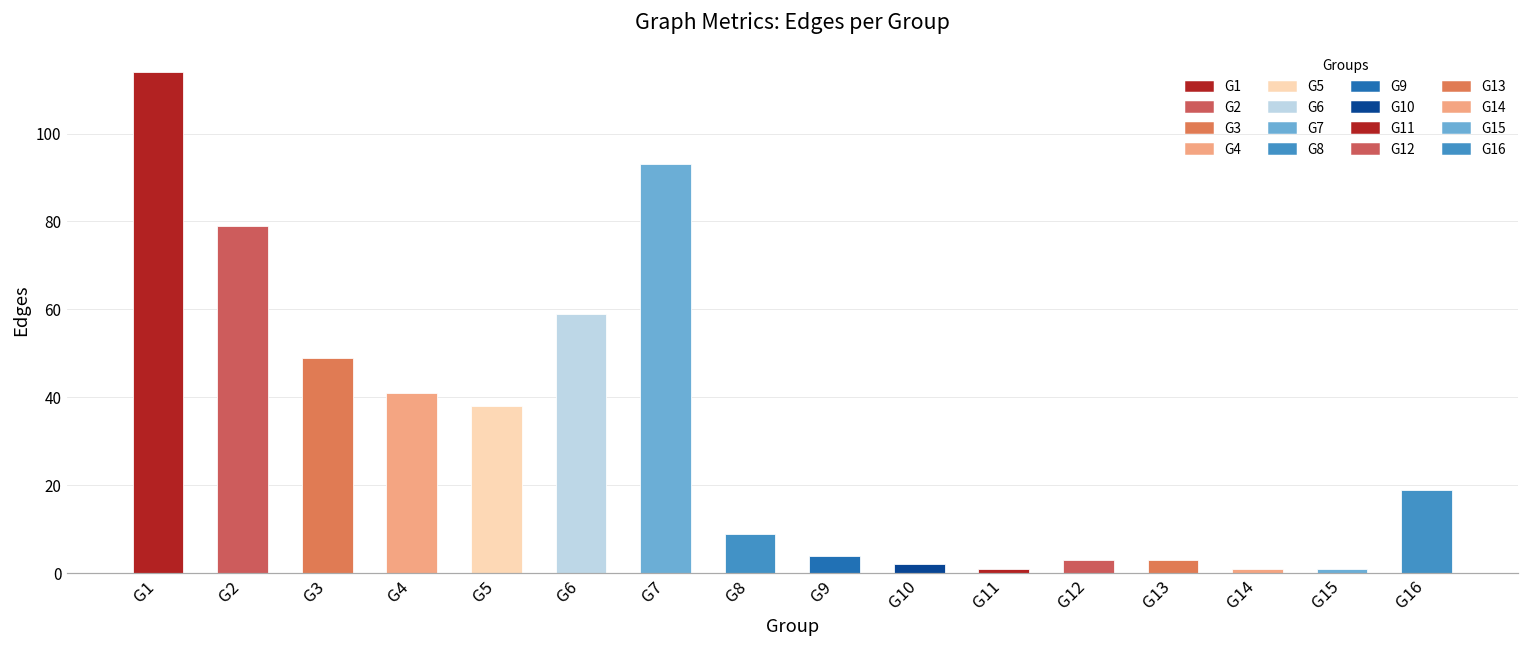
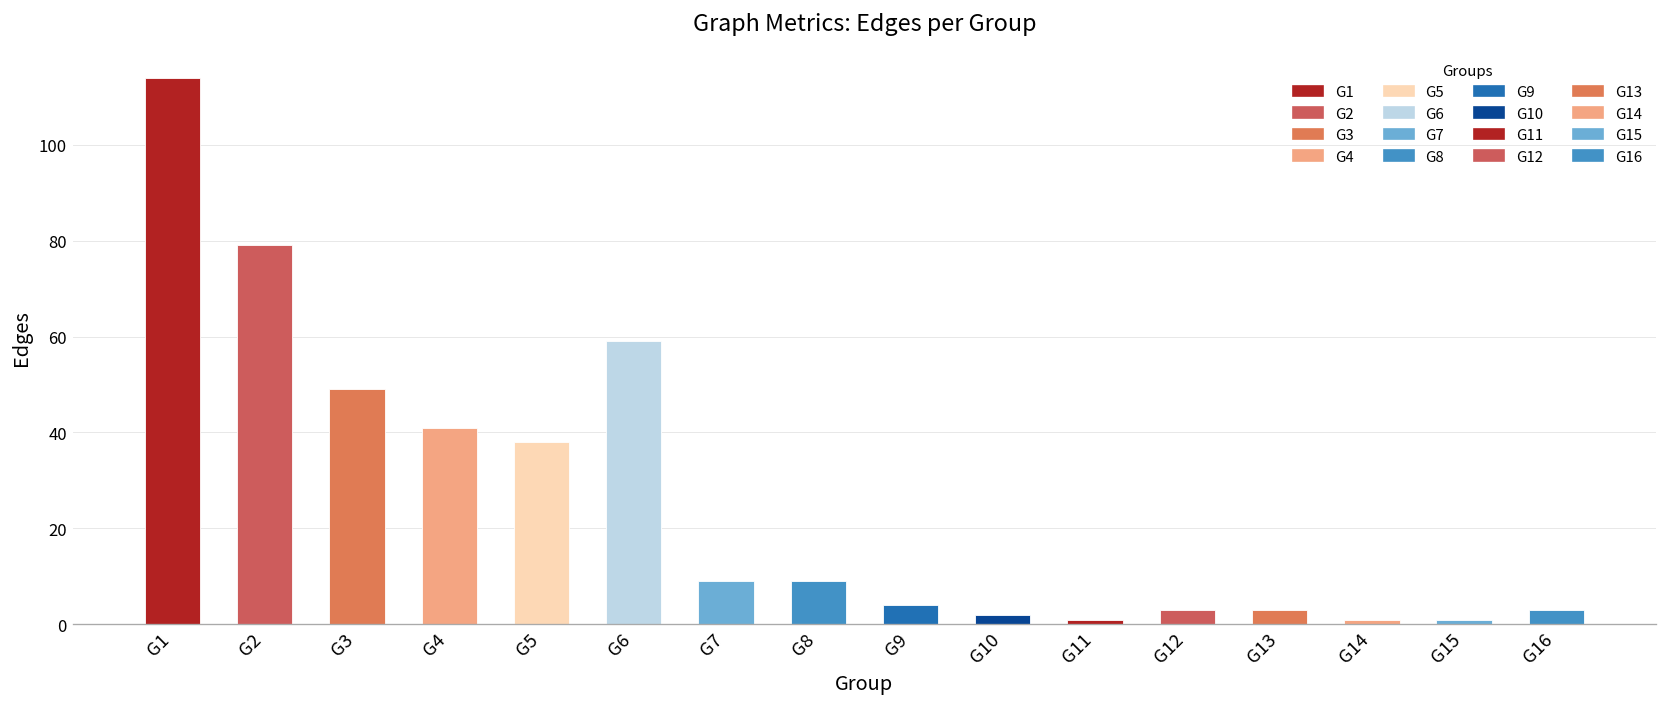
G7: 93 -> 9
G16: 19 -> 3
